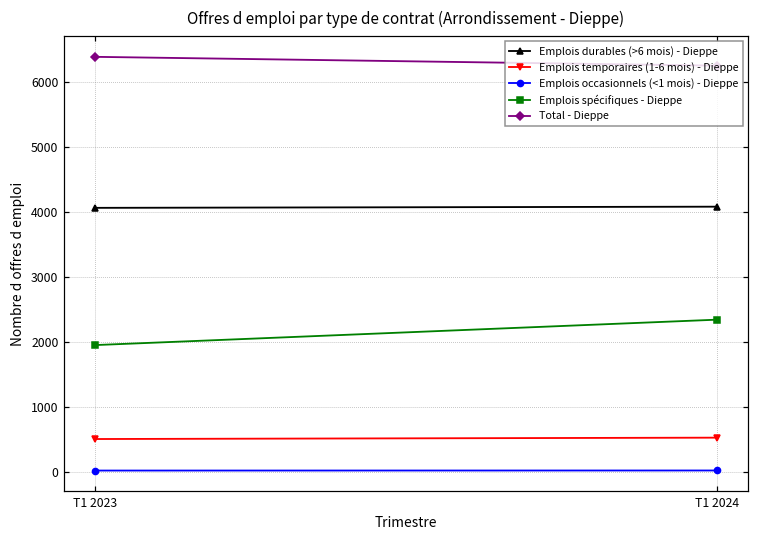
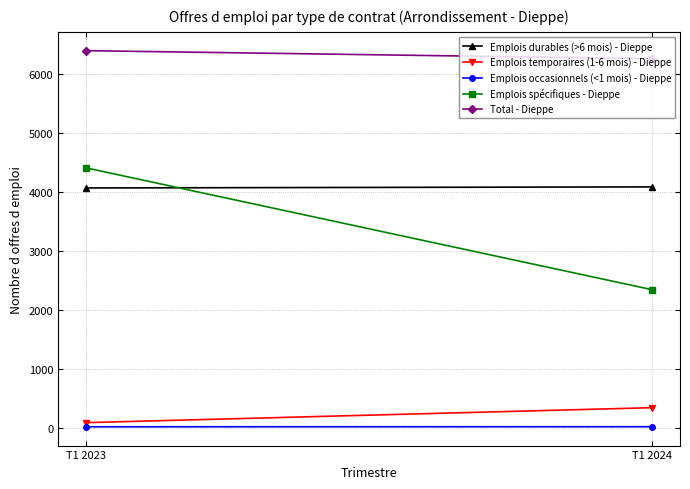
Emplois temporaires (1-6 mois) - Dieppe, T1 2023: 500 -> 100
Emplois spécifiques - Dieppe, T1 2023: 2000 -> 4400
Emplois temporaires (1-6 mois) - Dieppe, T1 2024: 500 -> 300
